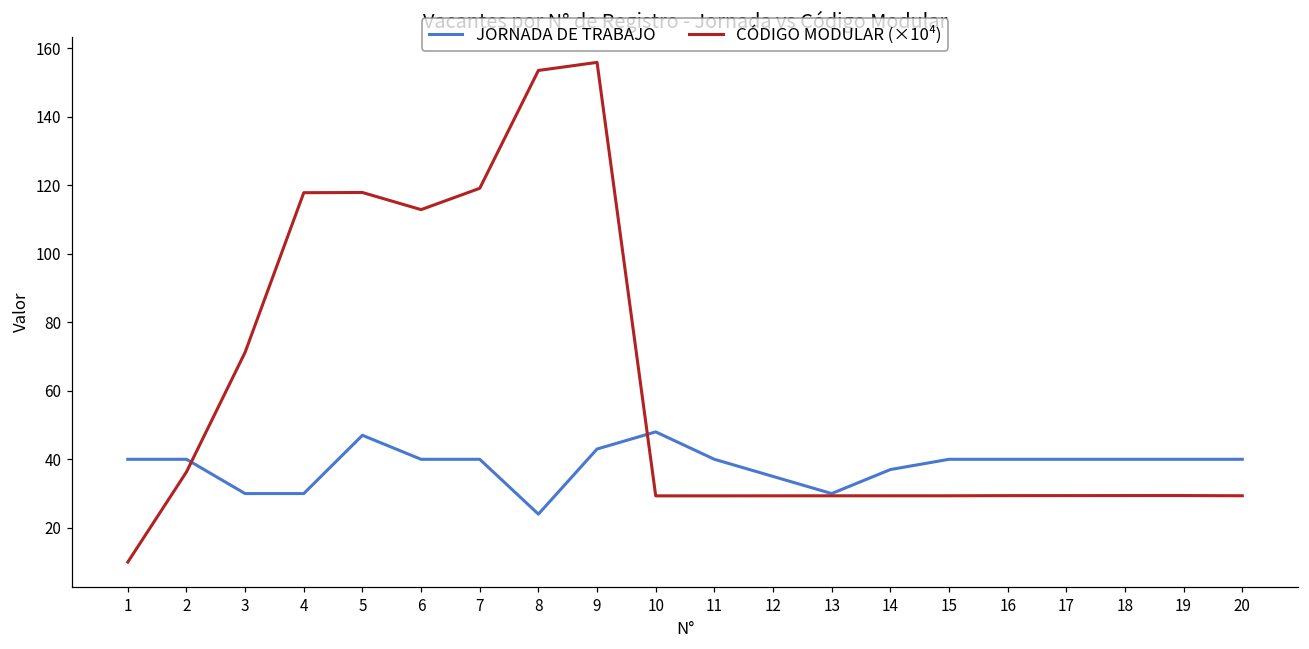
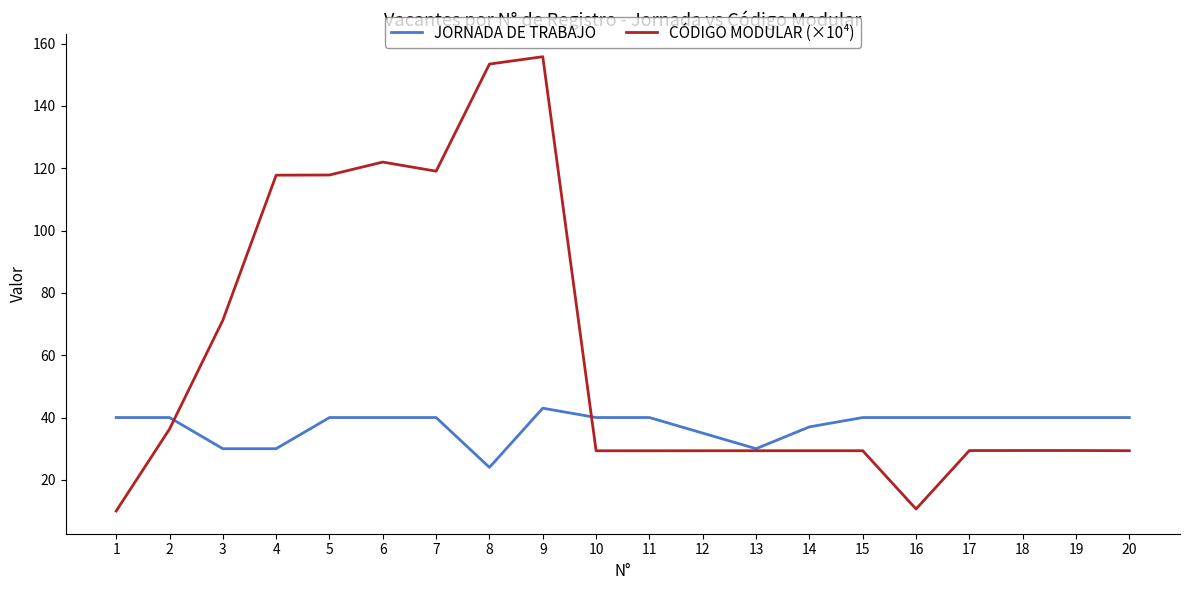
JORNADA DE TRABAJO, 5: 47 -> 40
CÓDIGO MODULAR (×10⁴), 6: 113 -> 122
JORNADA DE TRABAJO, 10: 48 -> 40
CÓDIGO MODULAR (×10⁴), 16: 29 -> 11
